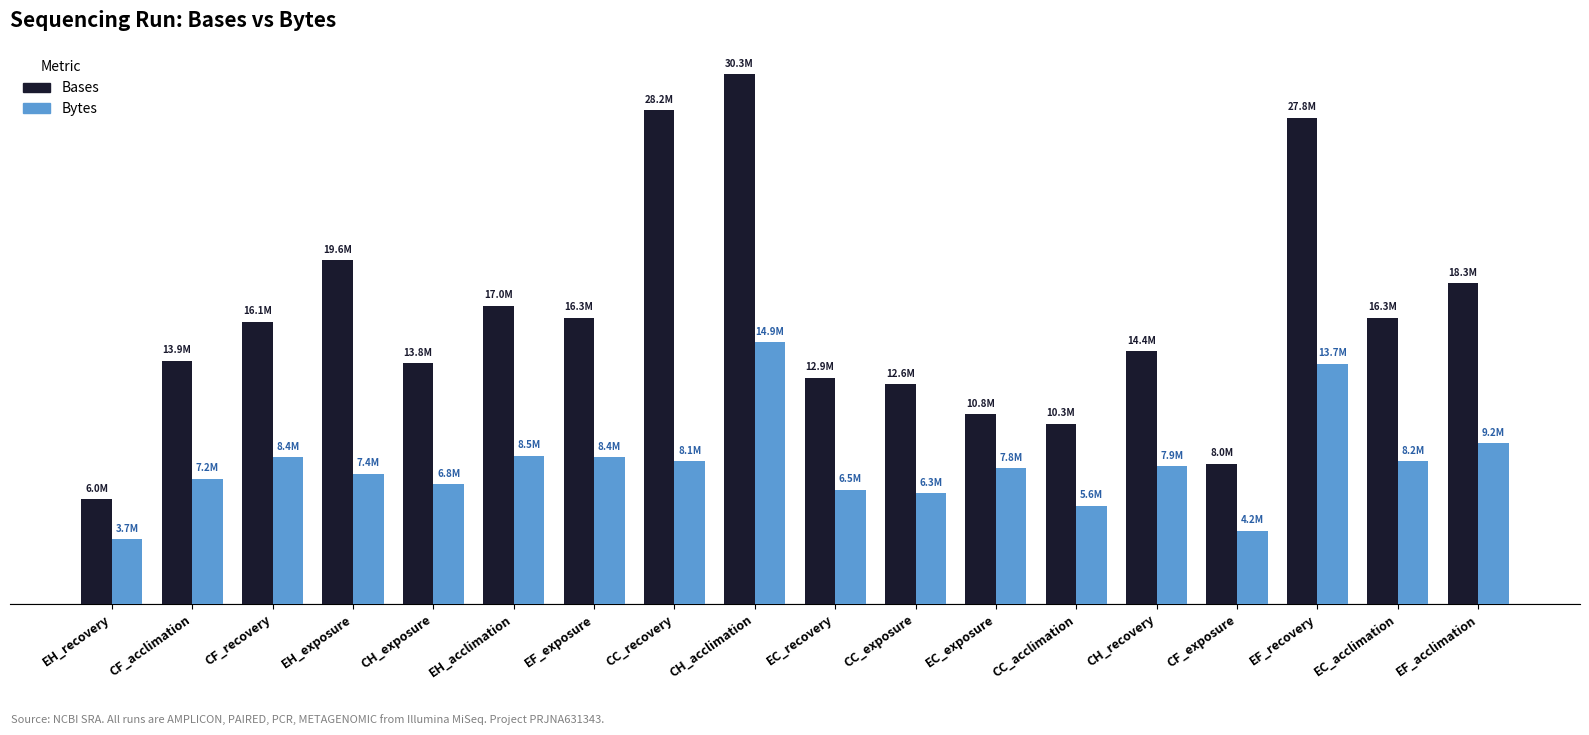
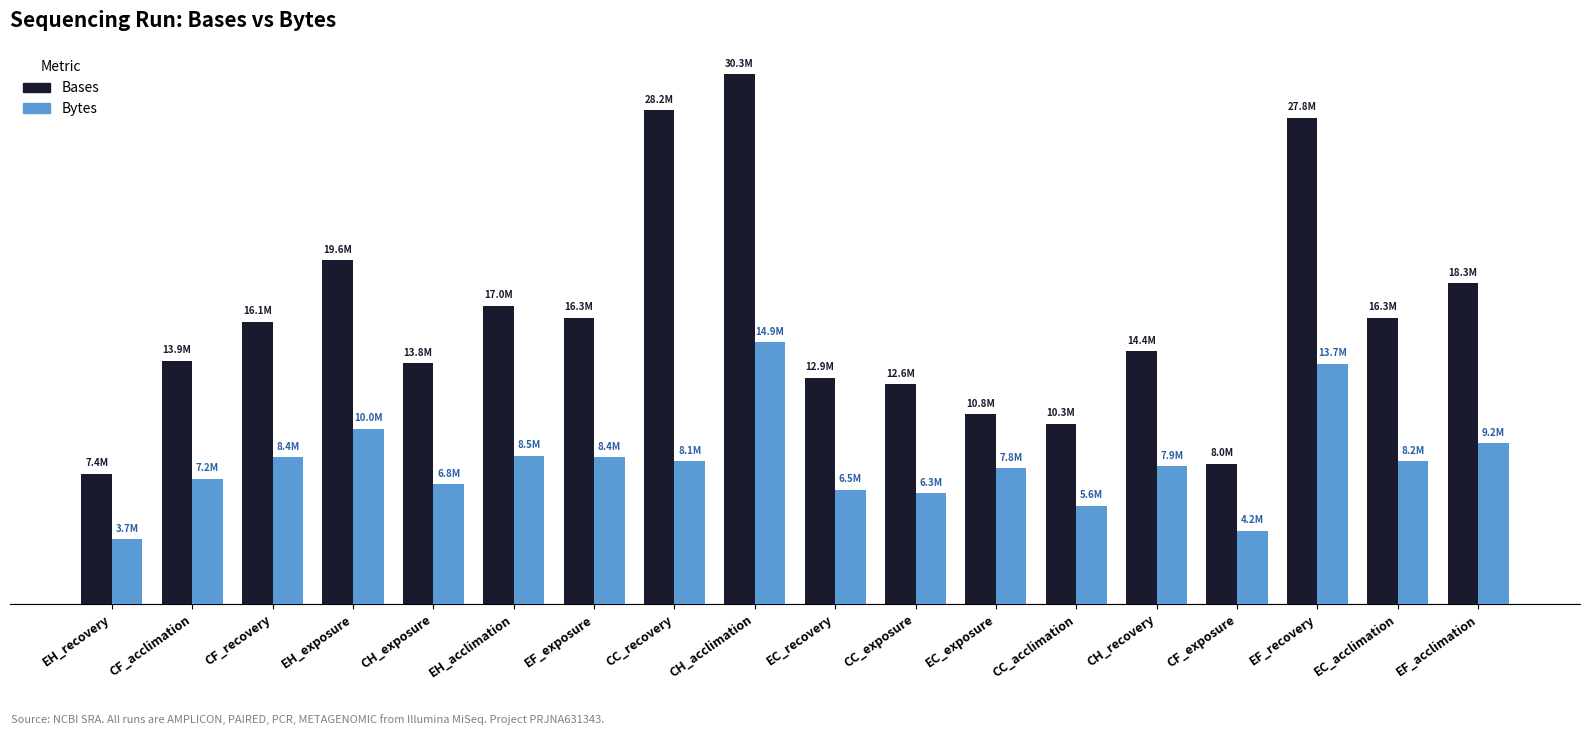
Bases, EH_recovery: 6.0M -> 7.4M
Bytes, EH_exposure: 7.4M -> 10.0M
